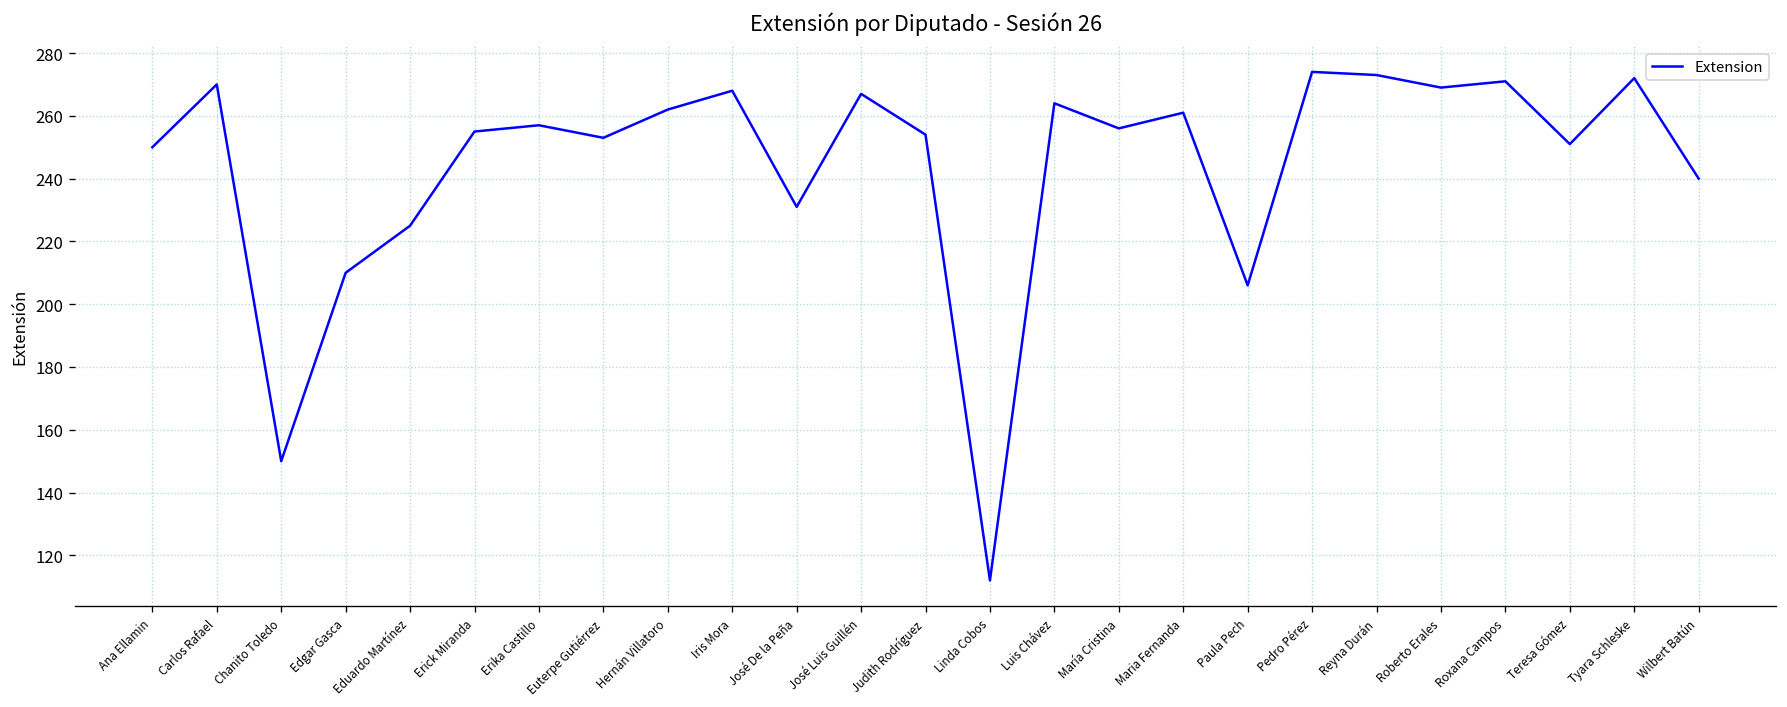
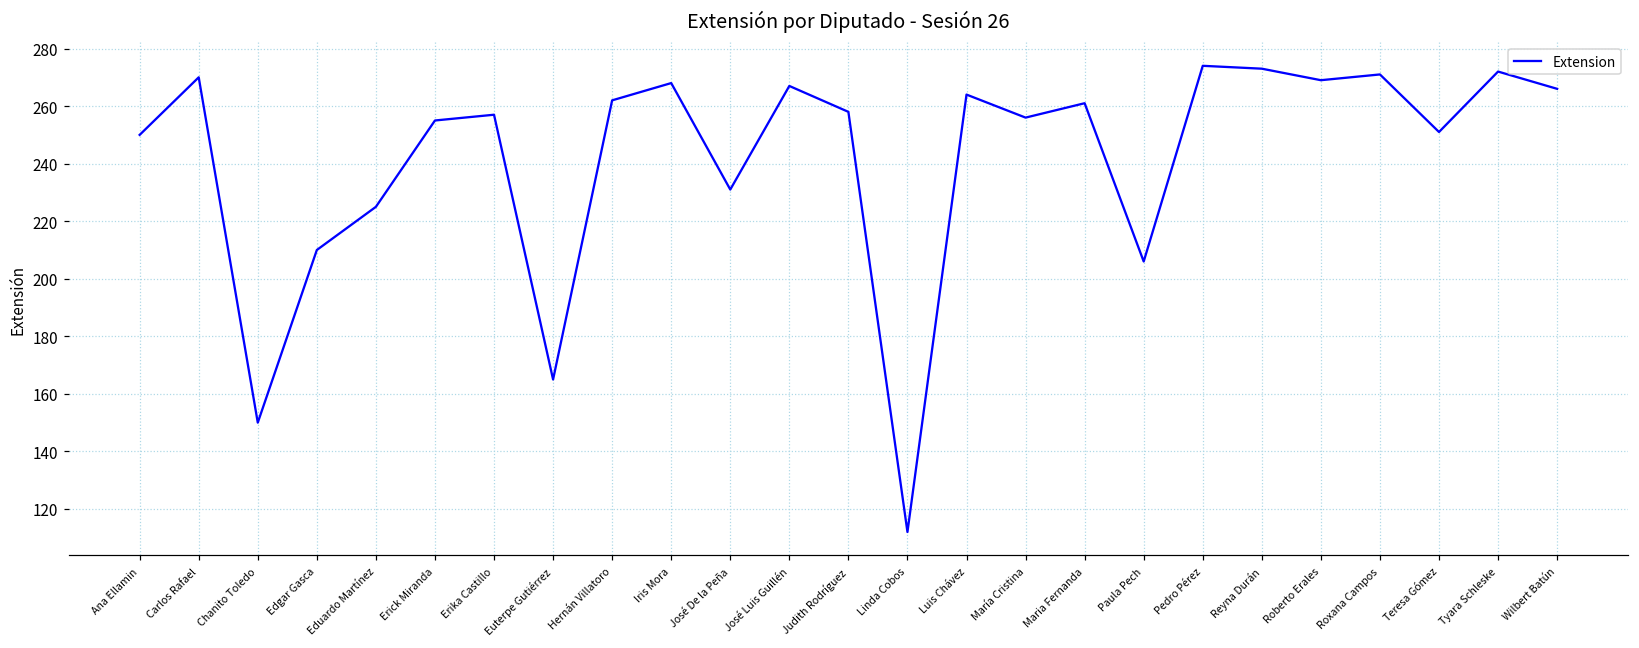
Euterpe Gutiérrez: 253 -> 165
Judith Rodríguez: 254 -> 258
Wilbert Batún: 240 -> 266
